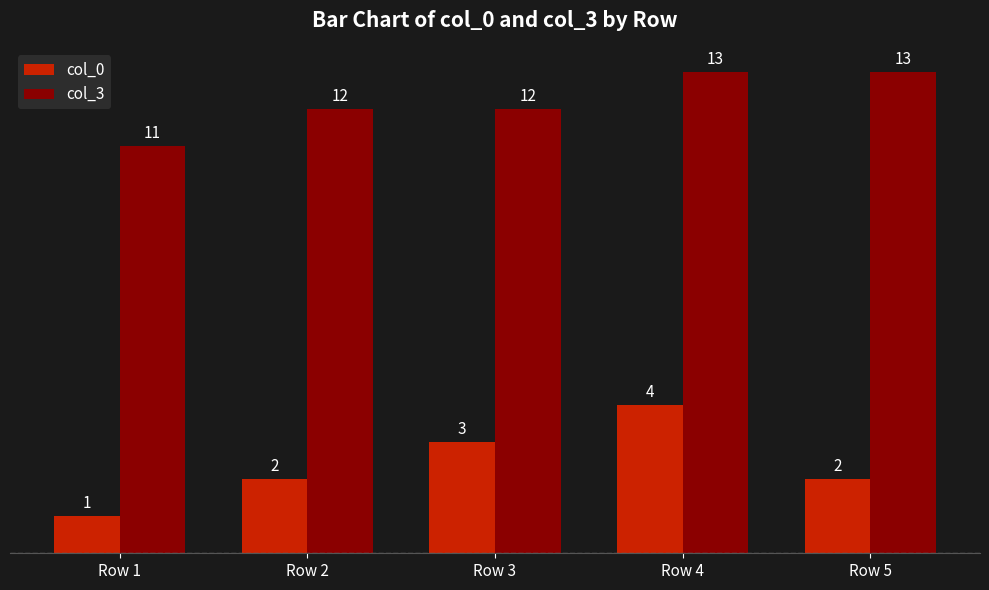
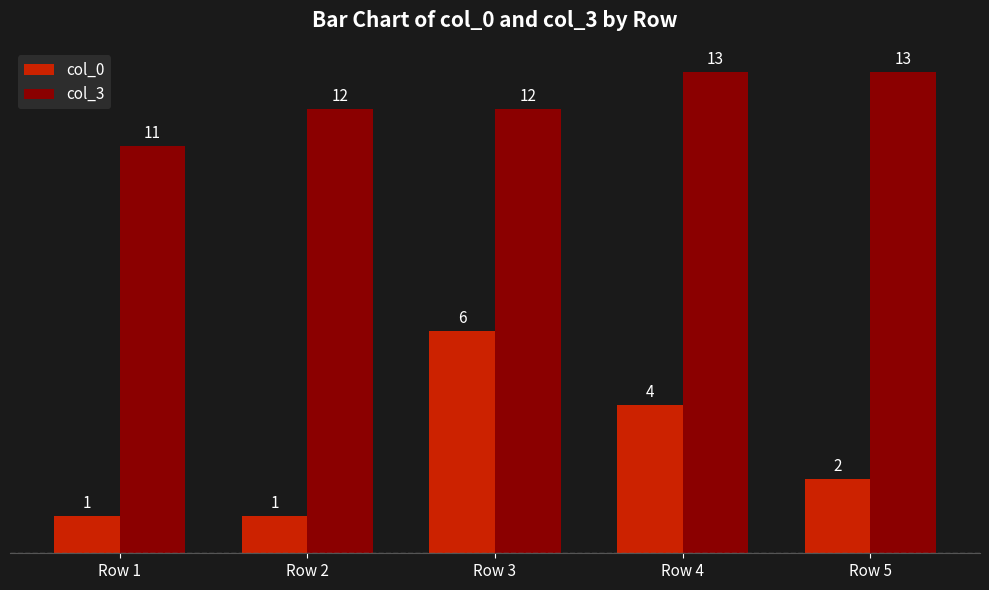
col_0, Row 2: 2 -> 1
col_0, Row 3: 3 -> 6
